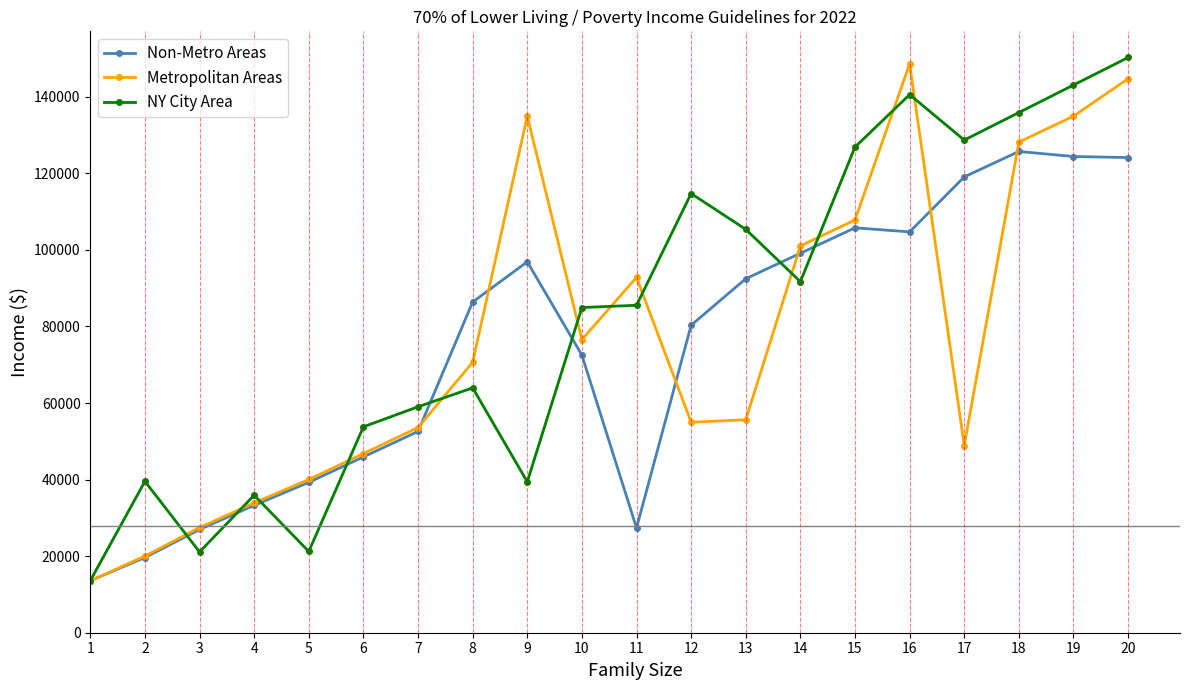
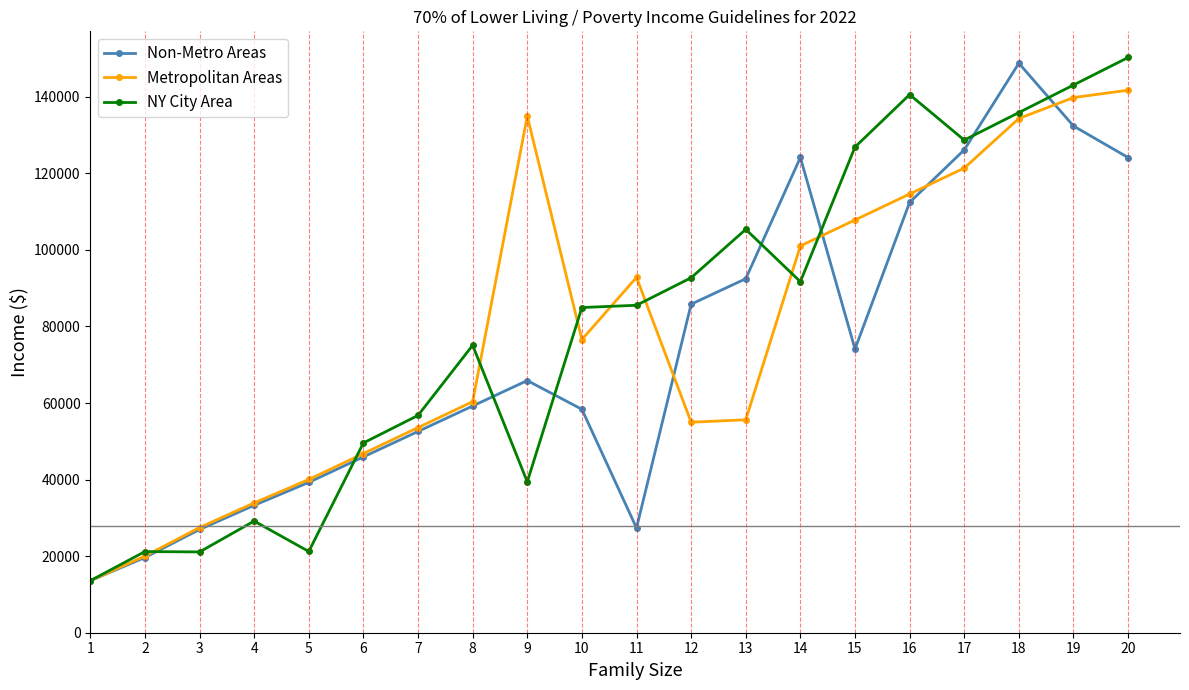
NY City Area, 2: 40000 -> 21000
NY City Area, 4: 36000 -> 29000
NY City Area, 6: 54000 -> 50000
NY City Area, 7: 59000 -> 57000
Non-Metro Areas, 8: 86000 -> 59000
Metropolitan Areas, 8: 71000 -> 60000
NY City Area, 8: 64000 -> 75000
Non-Metro Areas, 9: 97000 -> 66000
Non-Metro Areas, 10: 73000 -> 58000
Non-Metro Areas, 12: 80000 -> 86000
NY City Area, 12: 115000 -> 93000
Non-Metro Areas, 14: 99000 -> 124000
Non-Metro Areas, 15: 106000 -> 74000
Non-Metro Areas, 16: 105000 -> 112000
Metropolitan Areas, 16: 149000 -> 115000
Non-Metro Areas, 17: 119000 -> 126000
Metropolitan Areas, 17: 49000 -> 121000
Non-Metro Areas, 18: 126000 -> 149000
Metropolitan Areas, 18: 128000 -> 134000
Non-Metro Areas, 19: 124000 -> 132000
Metropolitan Areas, 19: 135000 -> 140000
Metropolitan Areas, 20: 145000 -> 142000
